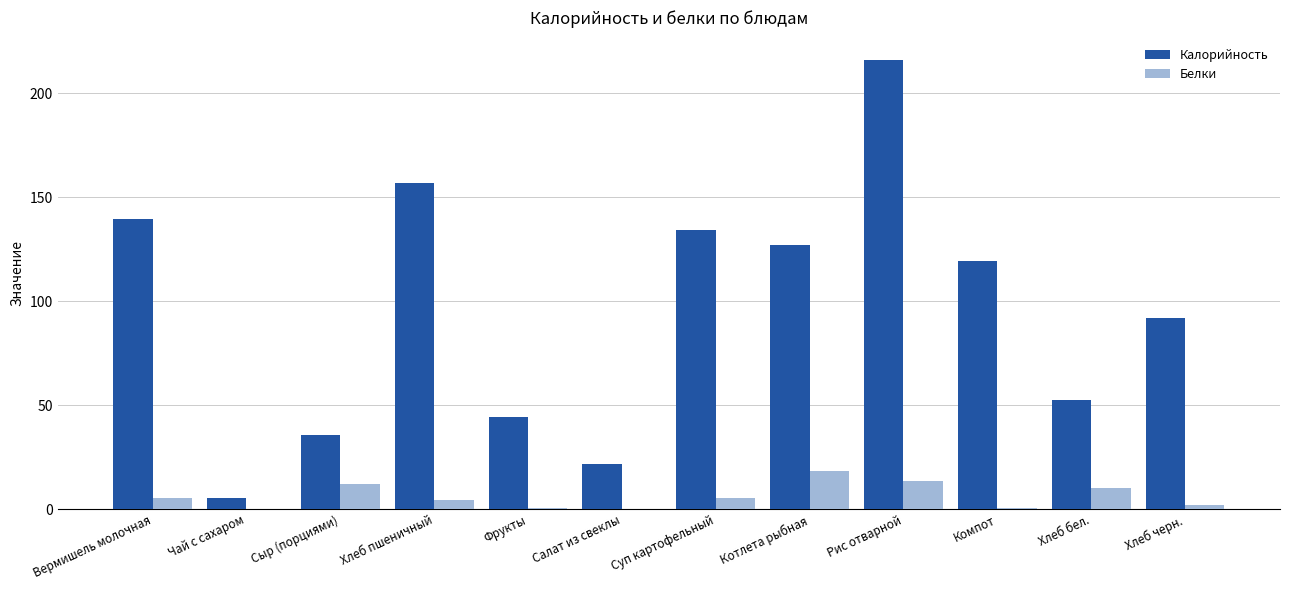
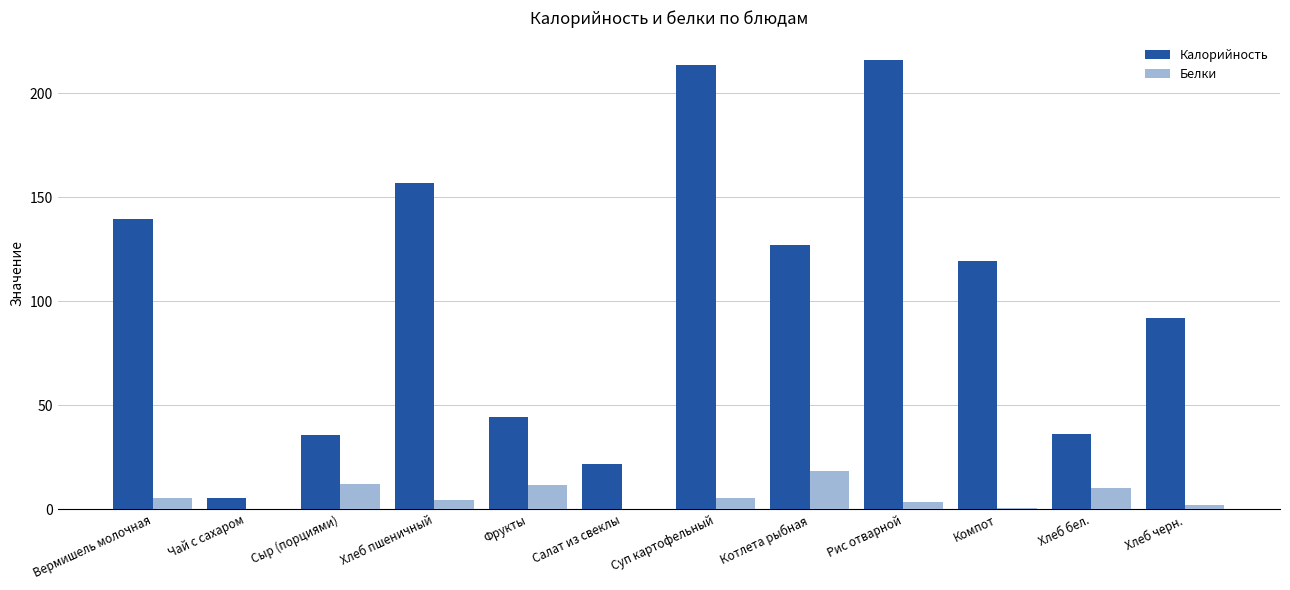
Белки, Фрукты: 0 -> 12
Калорийность, Суп картофельный: 134 -> 213
Белки, Рис отварной: 14 -> 4
Калорийность, Хлеб бел.: 52 -> 36
